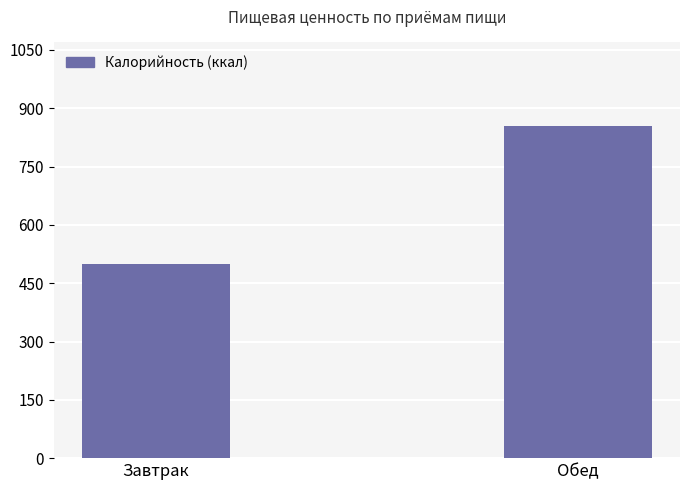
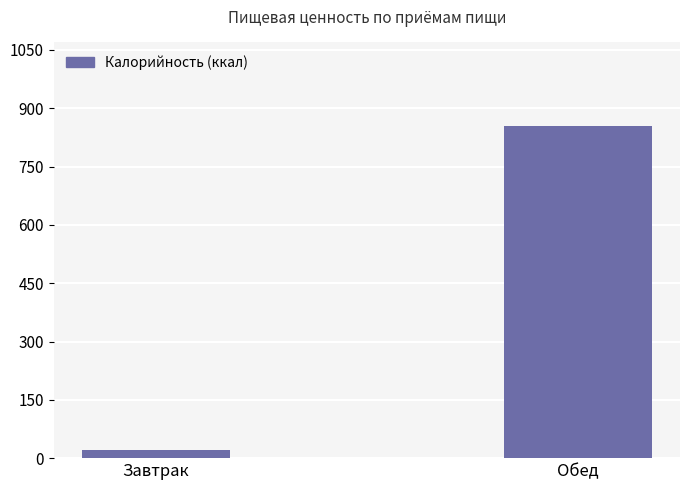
Завтрак: 500 -> 20
